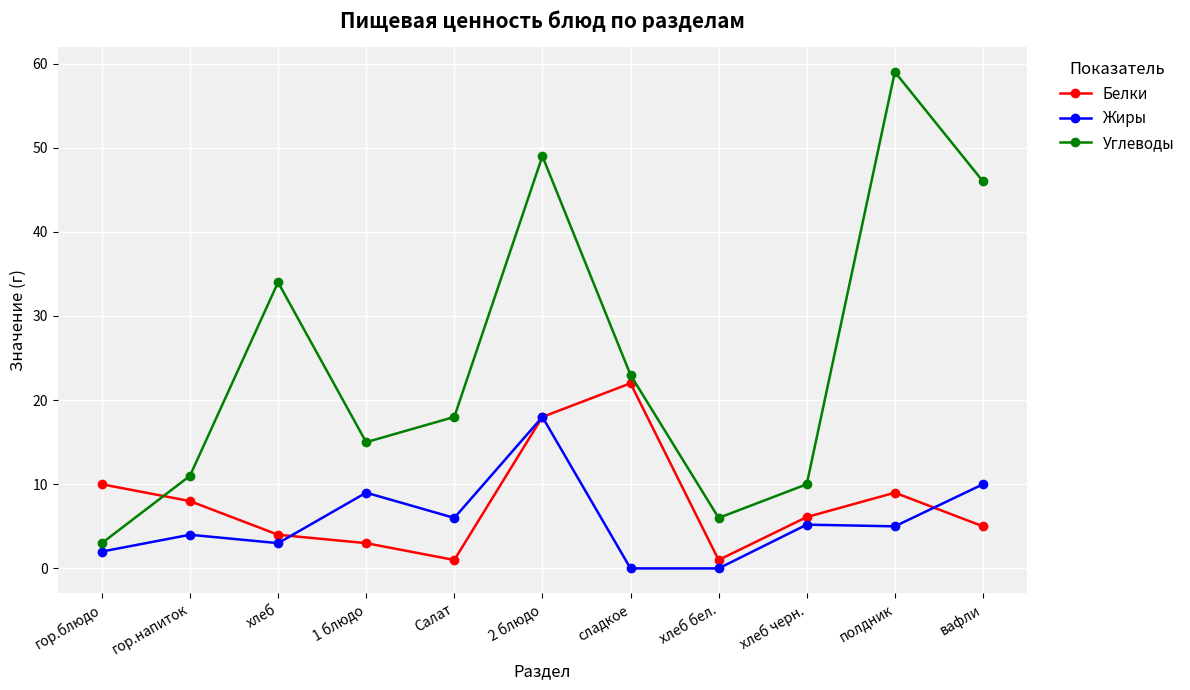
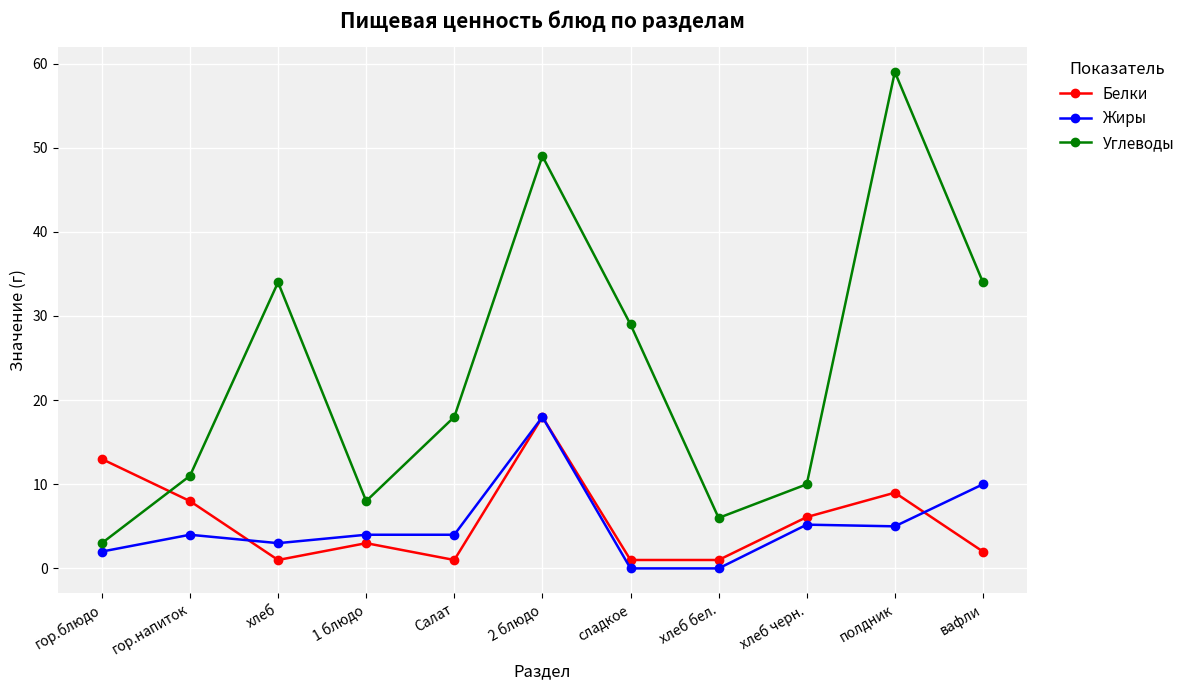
Белки, гор.блюдо: 10 -> 13
Белки, хлеб: 4 -> 1
Жиры, 1 блюдо: 9 -> 4
Углеводы, 1 блюдо: 15 -> 8
Жиры, Салат: 6 -> 4
Белки, сладкое: 22 -> 1
Углеводы, сладкое: 23 -> 29
Белки, вафли: 5 -> 2
Углеводы, вафли: 46 -> 34
